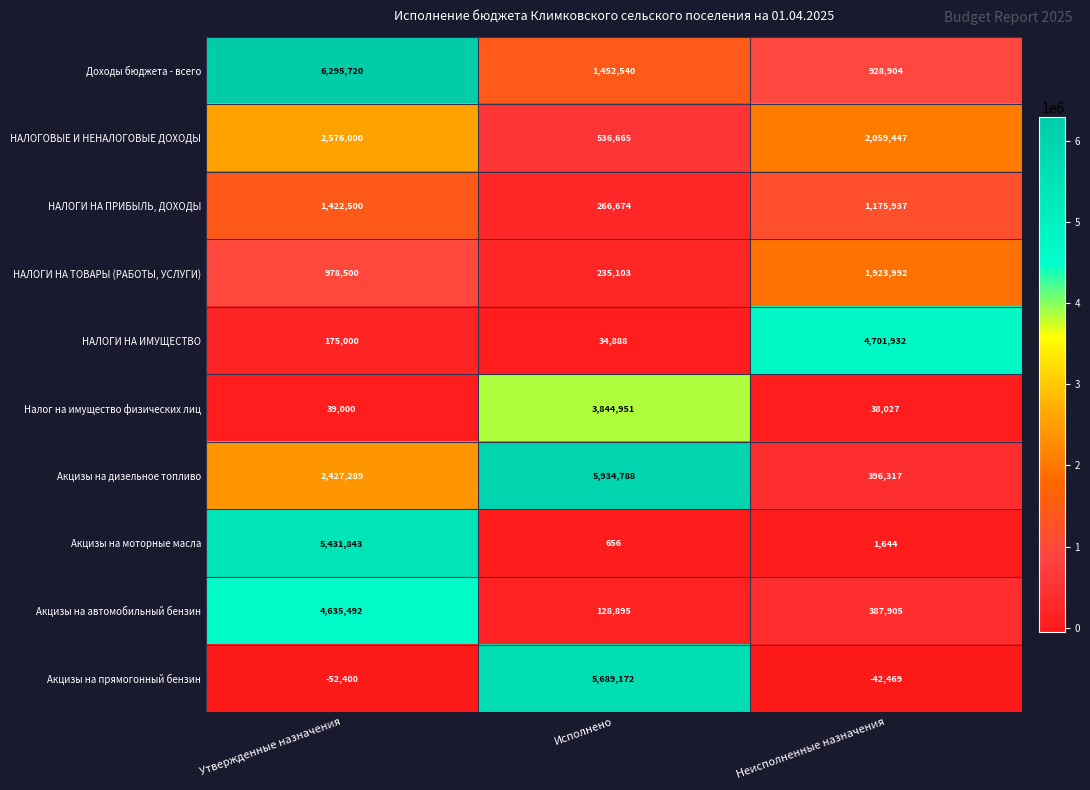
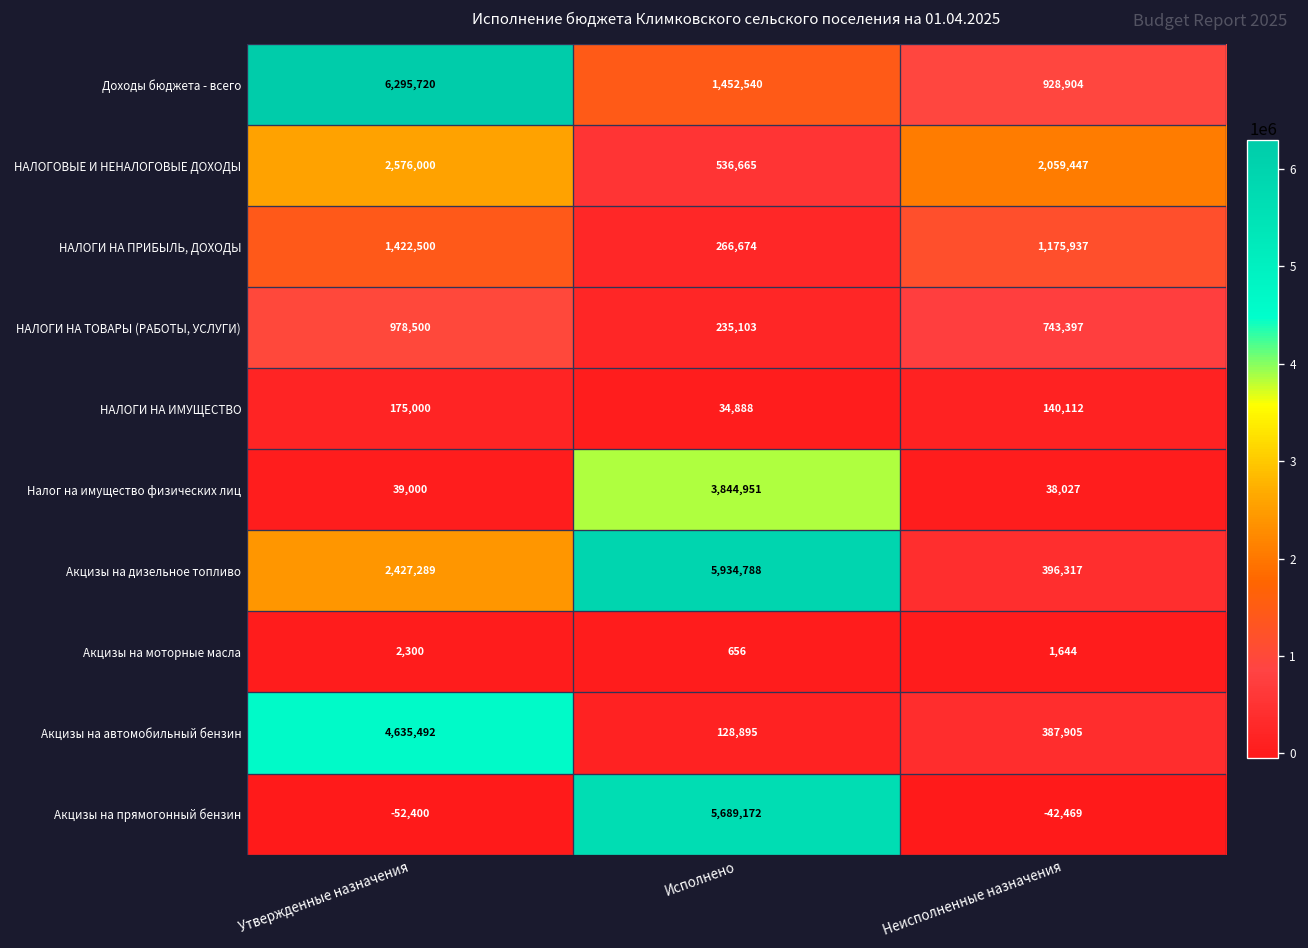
НАЛОГИ НА ТОВАРЫ (РАБОТЫ, УСЛУГИ), Неисполненные назначения: 1,923,992 -> 743,397
НАЛОГИ НА ИМУЩЕСТВО, Неисполненные назначения: 4,701,932 -> 140,112
Акцизы на моторные масла, Утвержденные назначения: 5,431,843 -> 2,300
